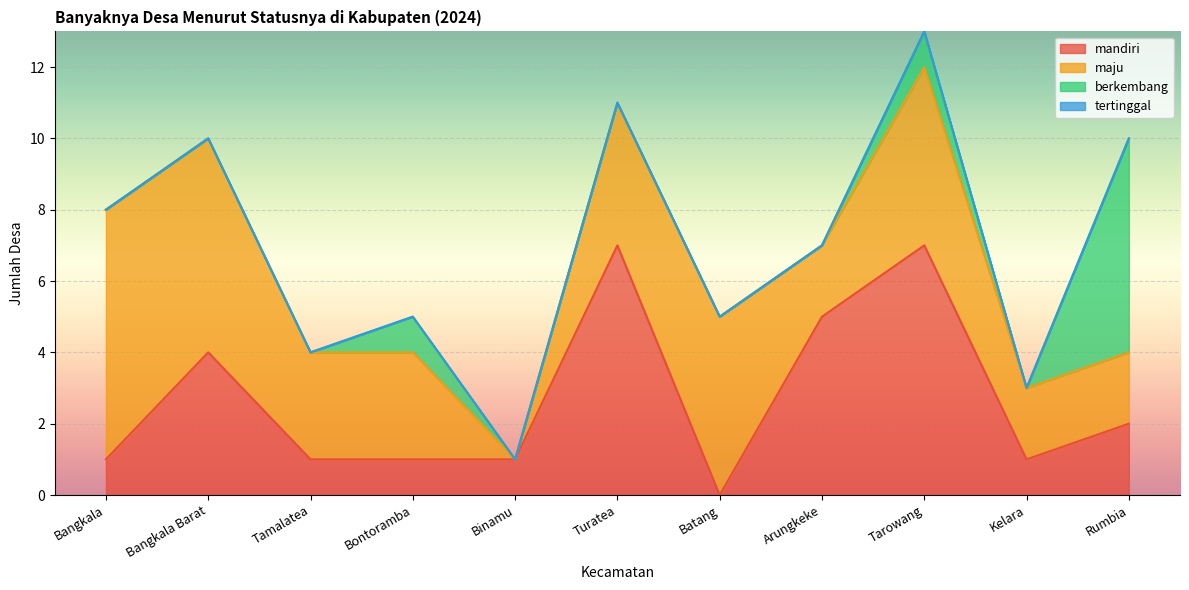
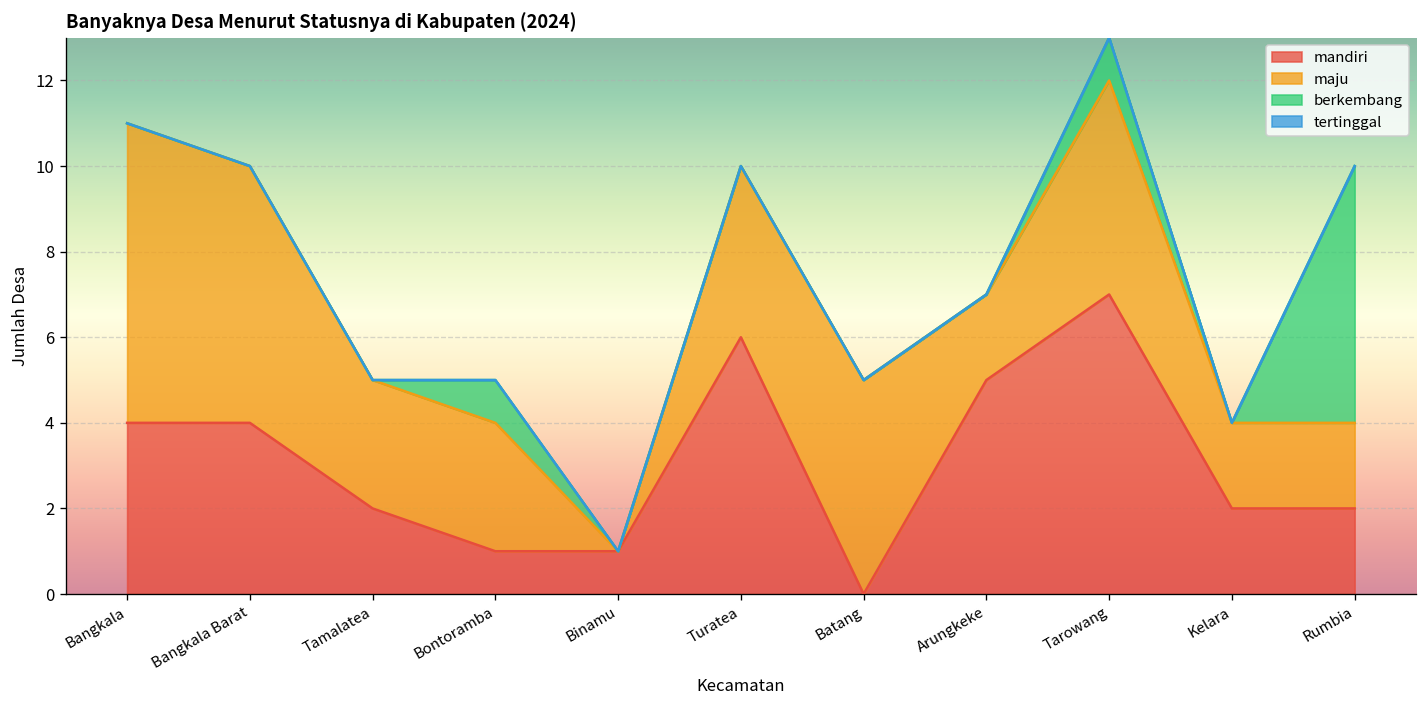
mandiri, Bangkala: 1 -> 4
mandiri, Tamalatea: 1 -> 2
mandiri, Turatea: 7 -> 6
mandiri, Kelara: 1 -> 2
